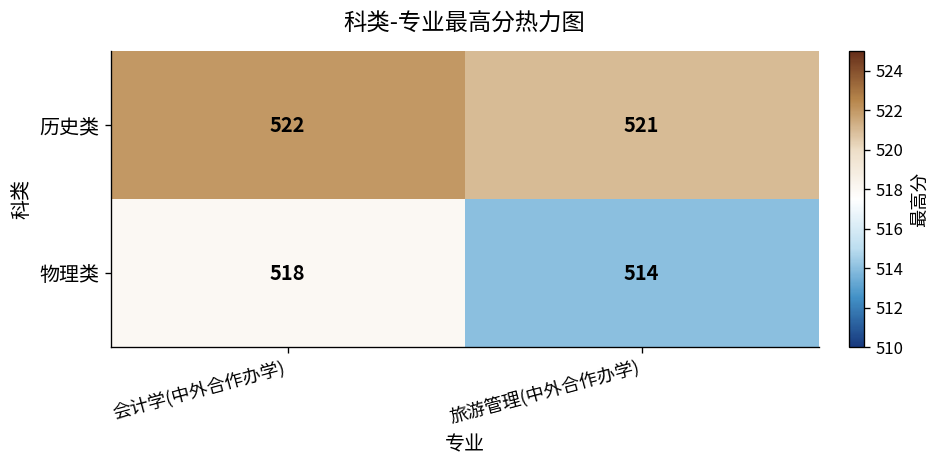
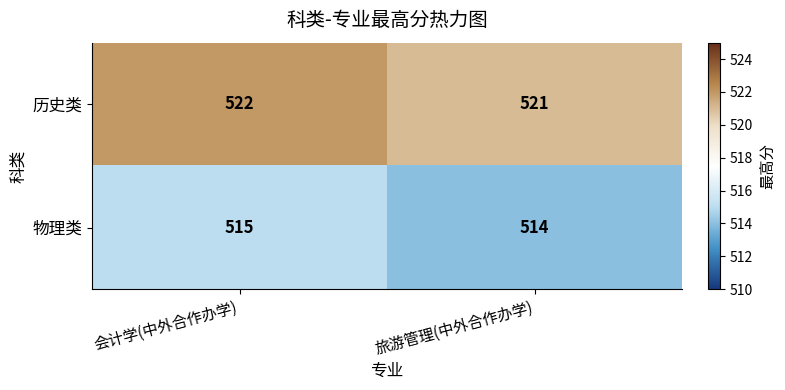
物理类, 会计学(中外合作办学): 518 -> 515
